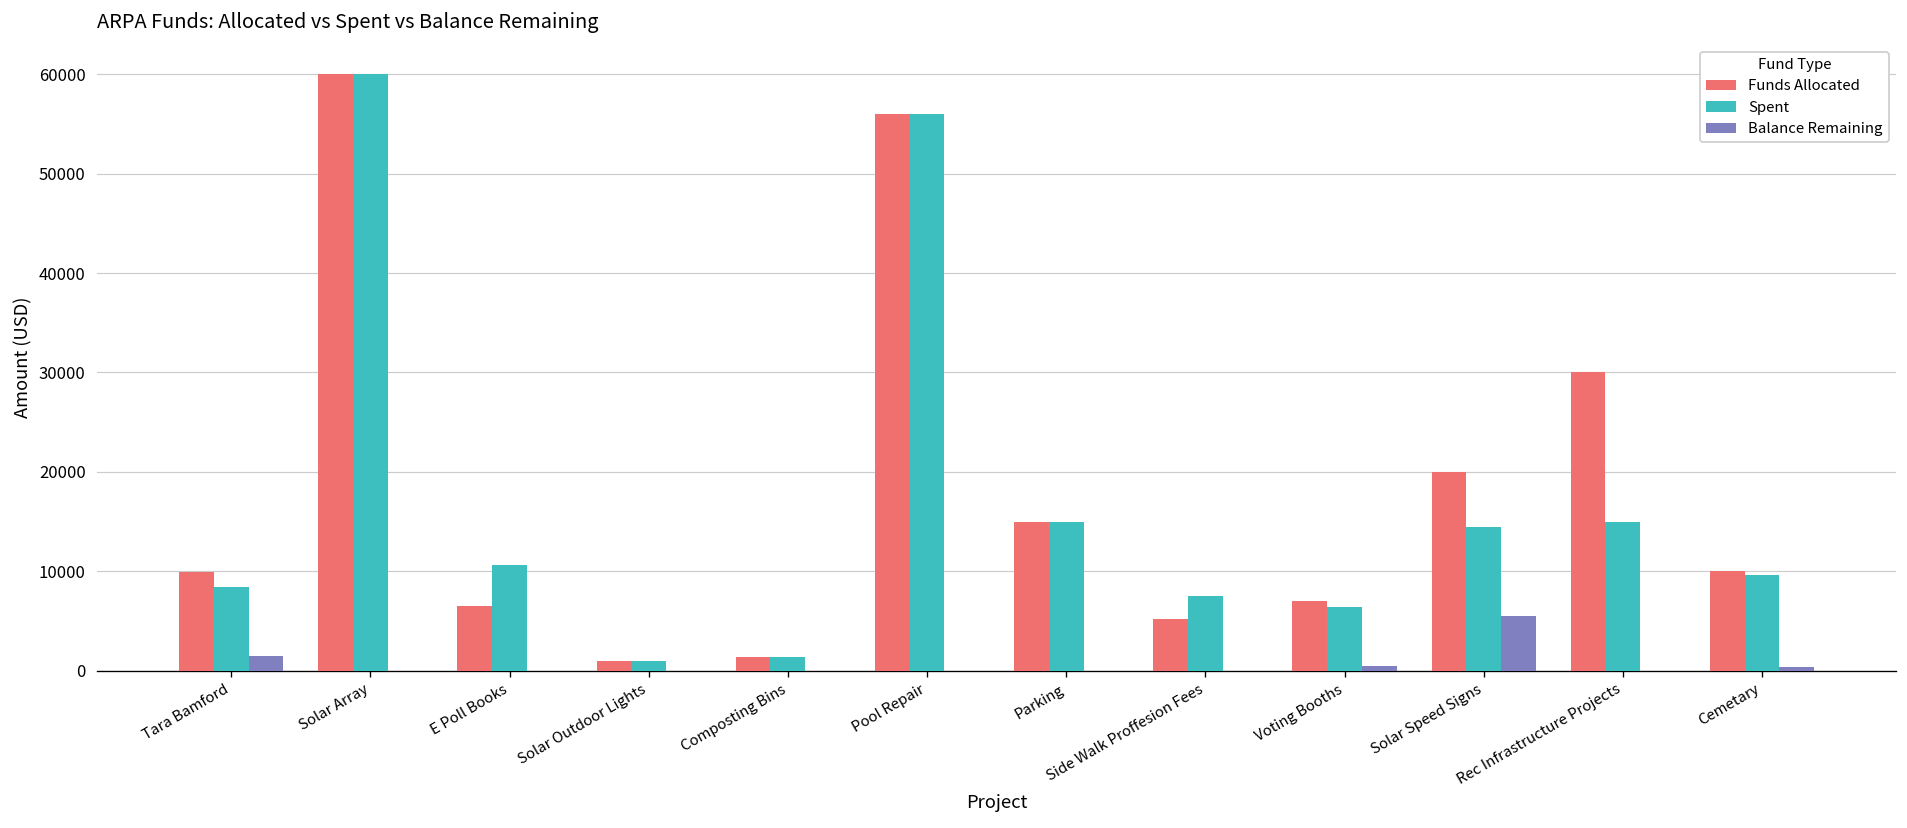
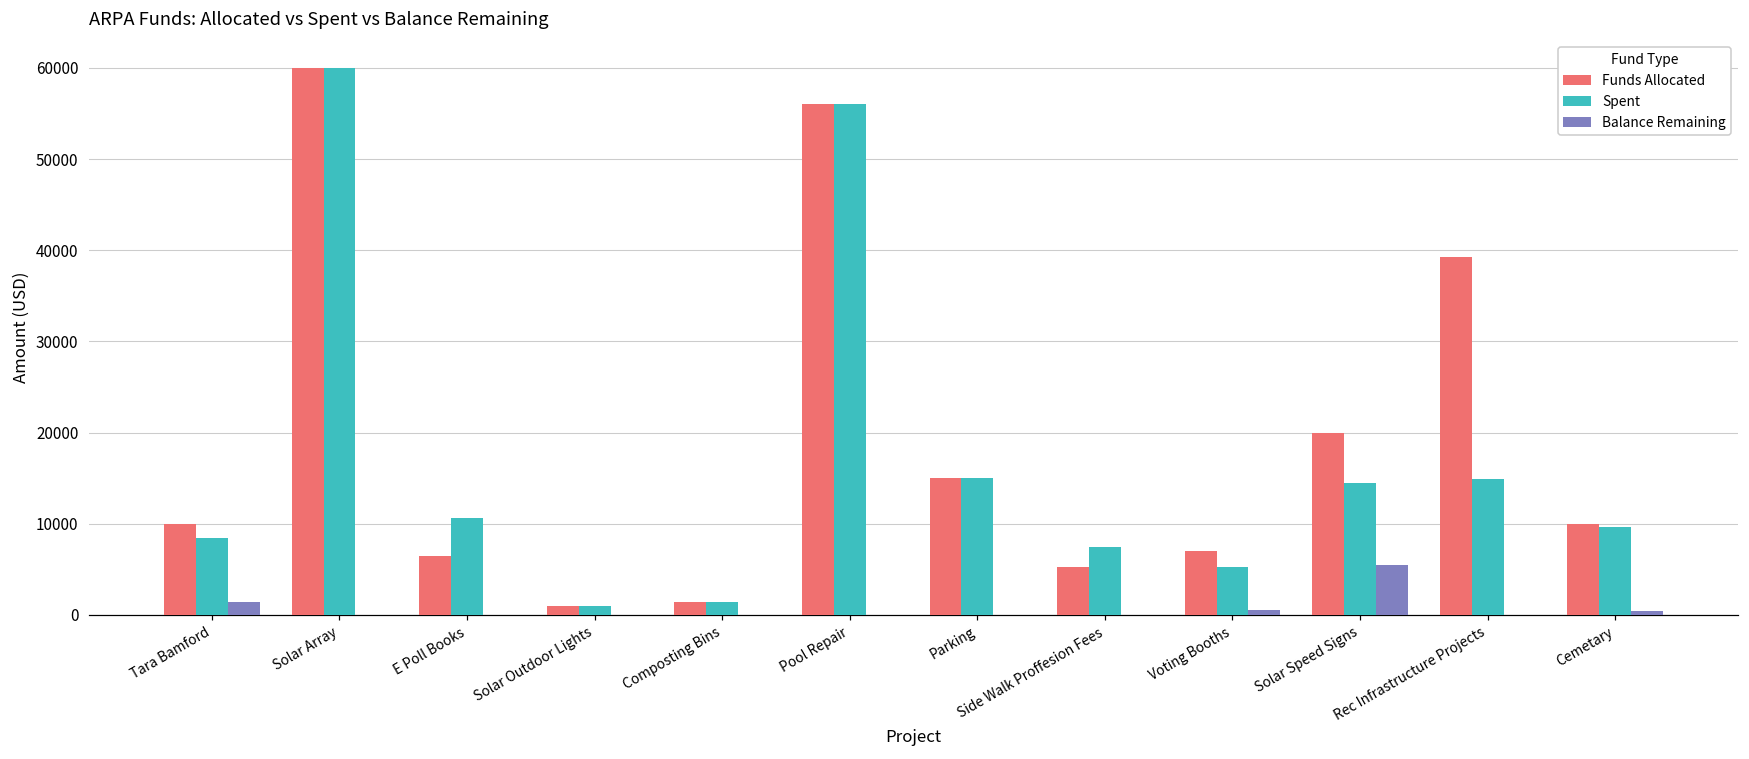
Spent, Voting Booths: 6000 -> 5000
Funds Allocated, Rec Infrastructure Projects: 30000 -> 39000
